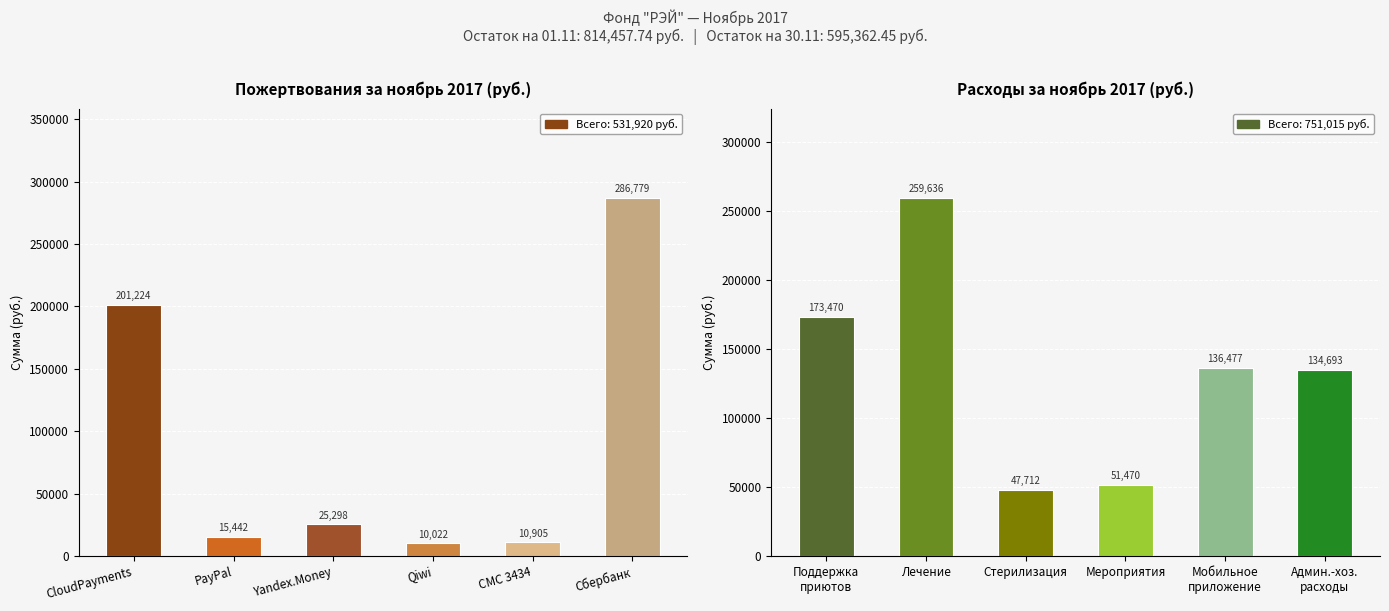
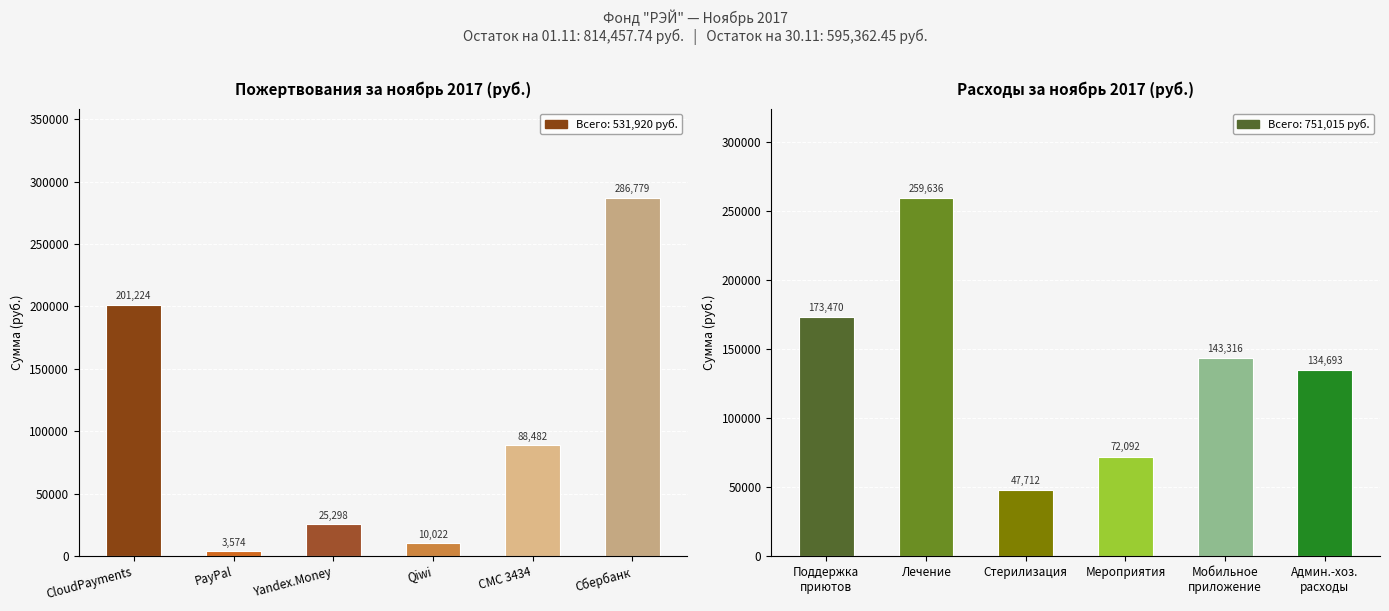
Пожертвования за ноябрь 2017 (руб.), PayPal: 15,442 -> 3,574
Пожертвования за ноябрь 2017 (руб.), СМС 3434: 10,905 -> 88,482
Расходы за ноябрь 2017 (руб.), Мероприятия: 51,470 -> 72,092
Расходы за ноябрь 2017 (руб.), Мобильное приложение: 136,477 -> 143,316
